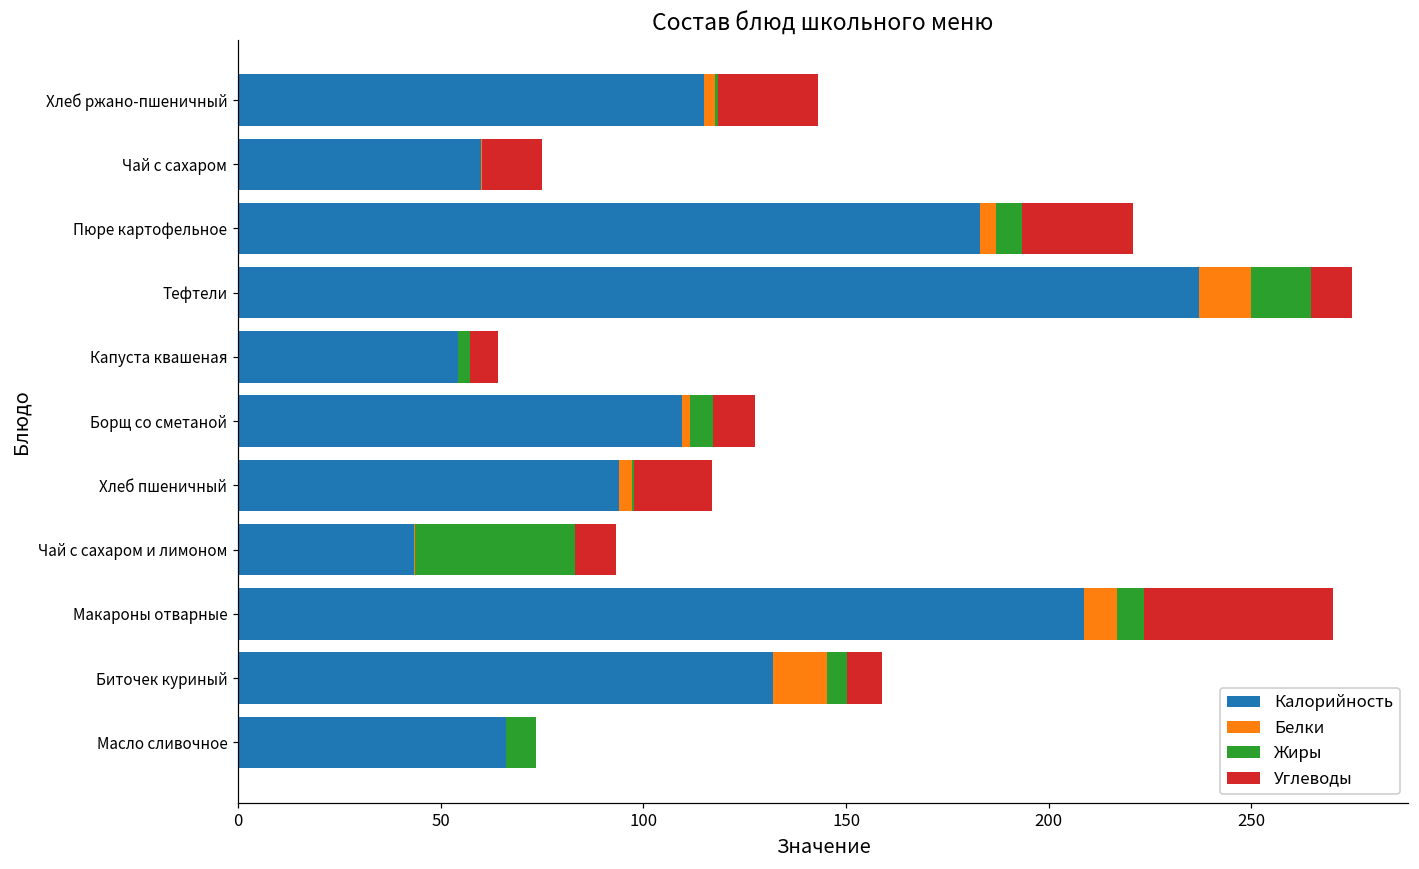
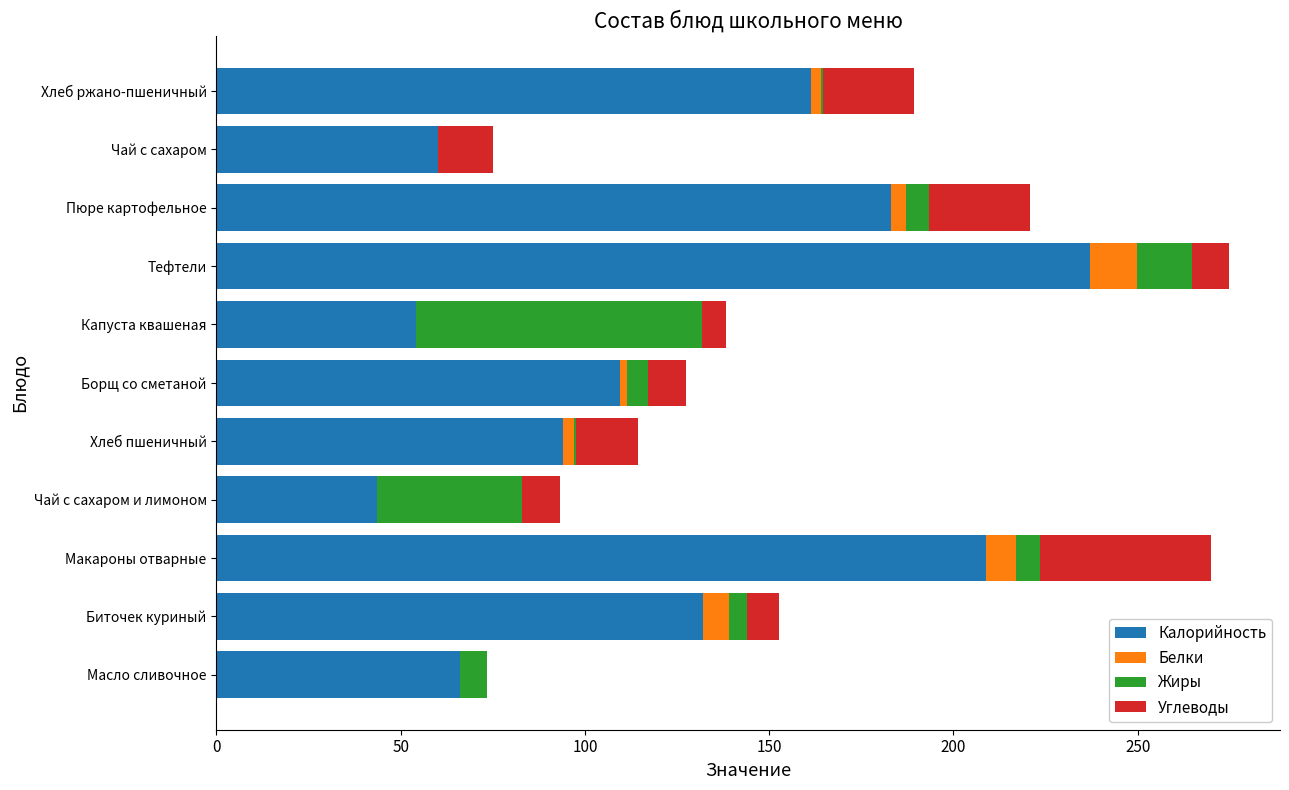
Калорийность, Хлеб ржано-пшеничный: 115 -> 161
Жиры, Капуста квашеная: 3 -> 77
Углеводы, Хлеб пшеничный: 19 -> 17
Белки, Биточек куриный: 13 -> 7
